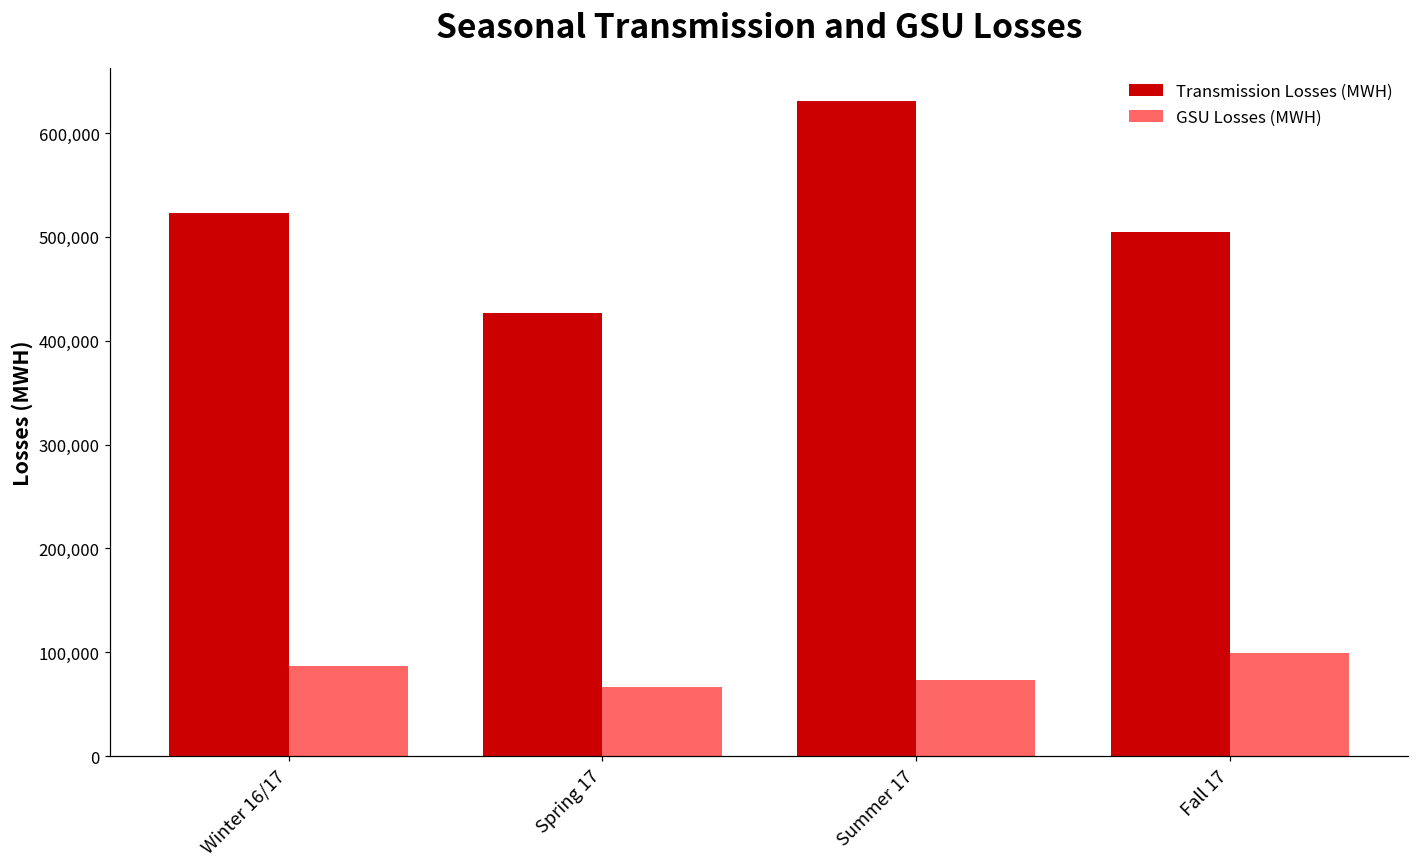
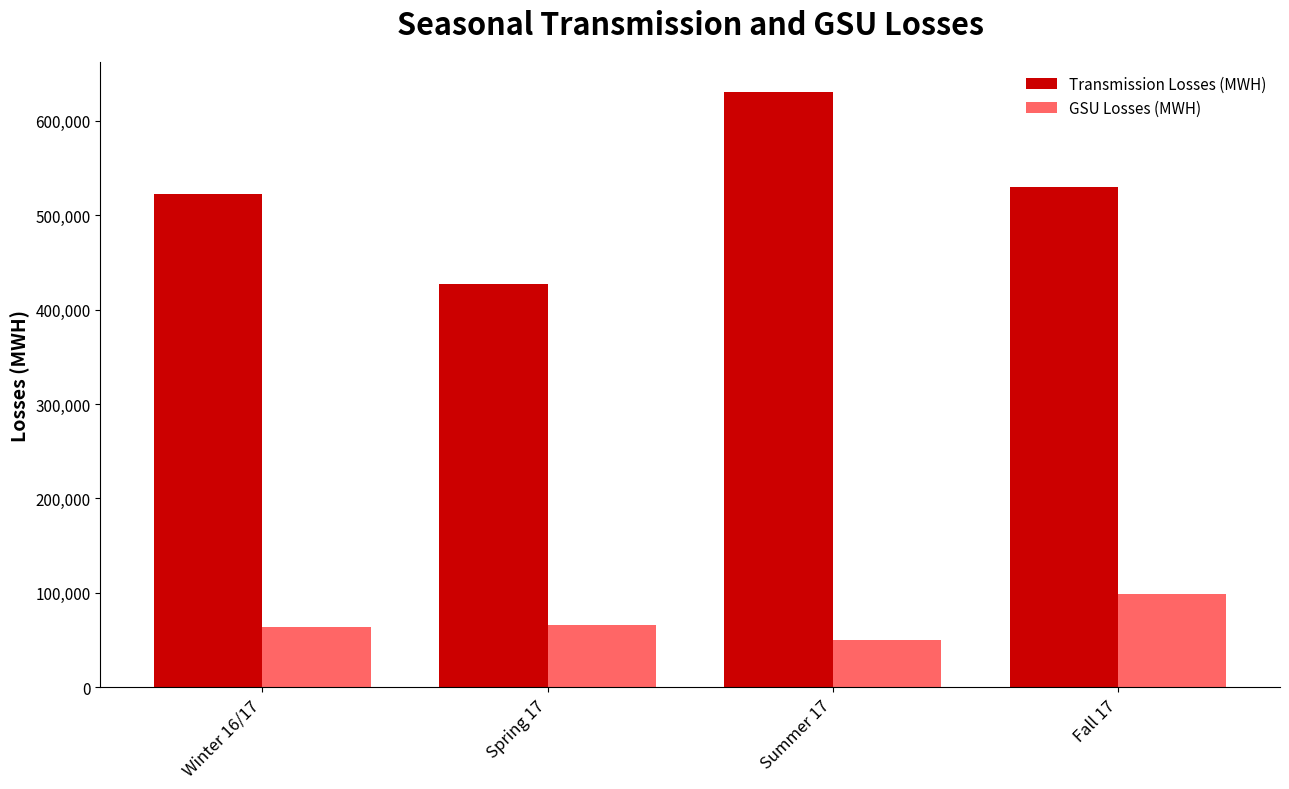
GSU Losses (MWH), Winter 16/17: 90,000 -> 60,000
GSU Losses (MWH), Summer 17: 70,000 -> 50,000
Transmission Losses (MWH), Fall 17: 500,000 -> 530,000
